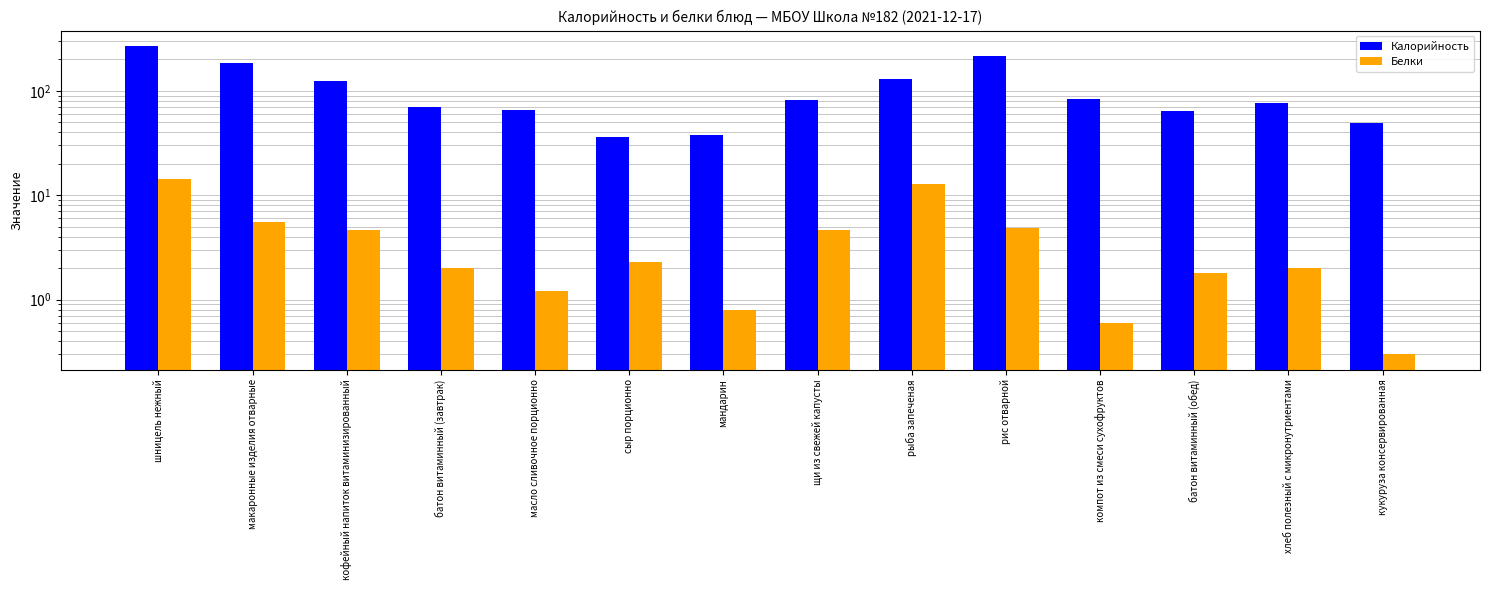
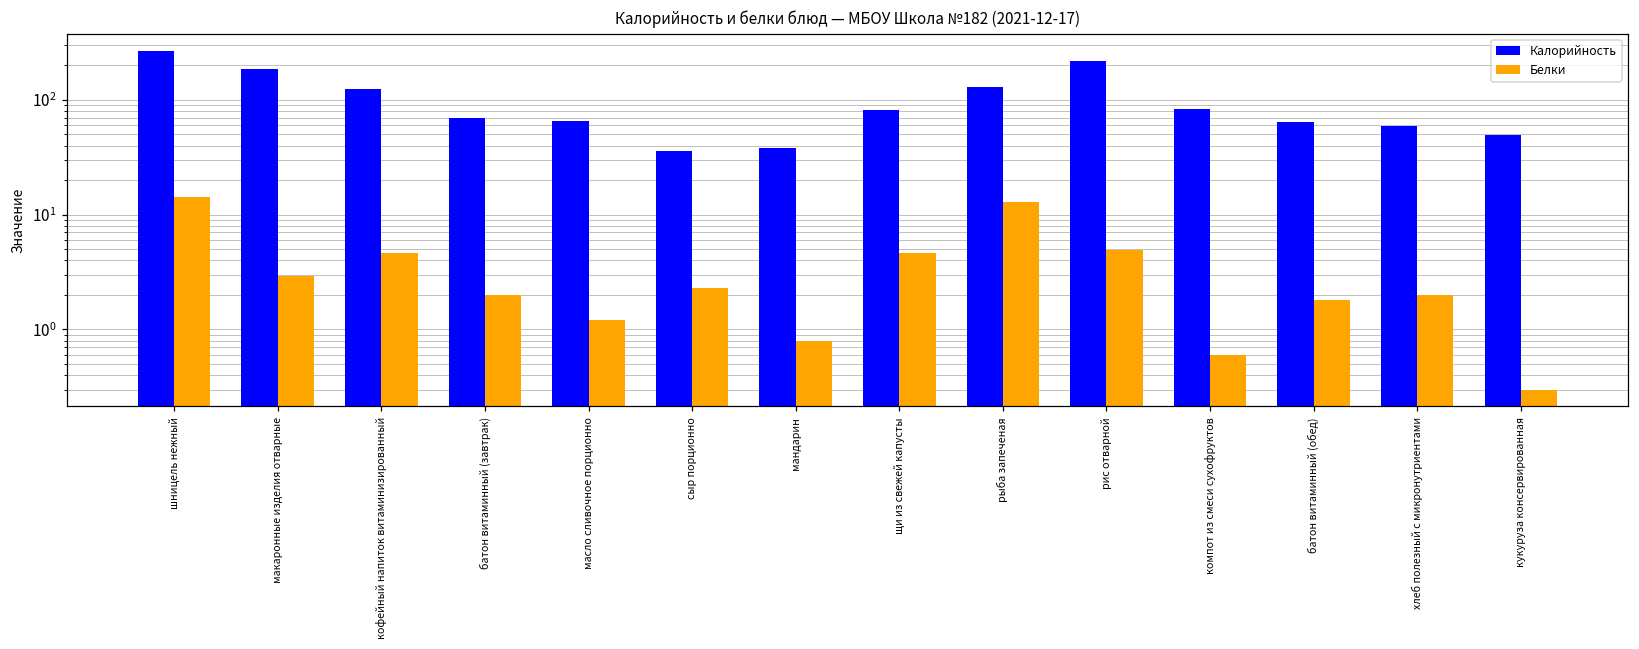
Белки, макаронные изделия отварные: 6 -> 2.9
Калорийность, хлеб полезный с микронутриентами: 80 -> 60
